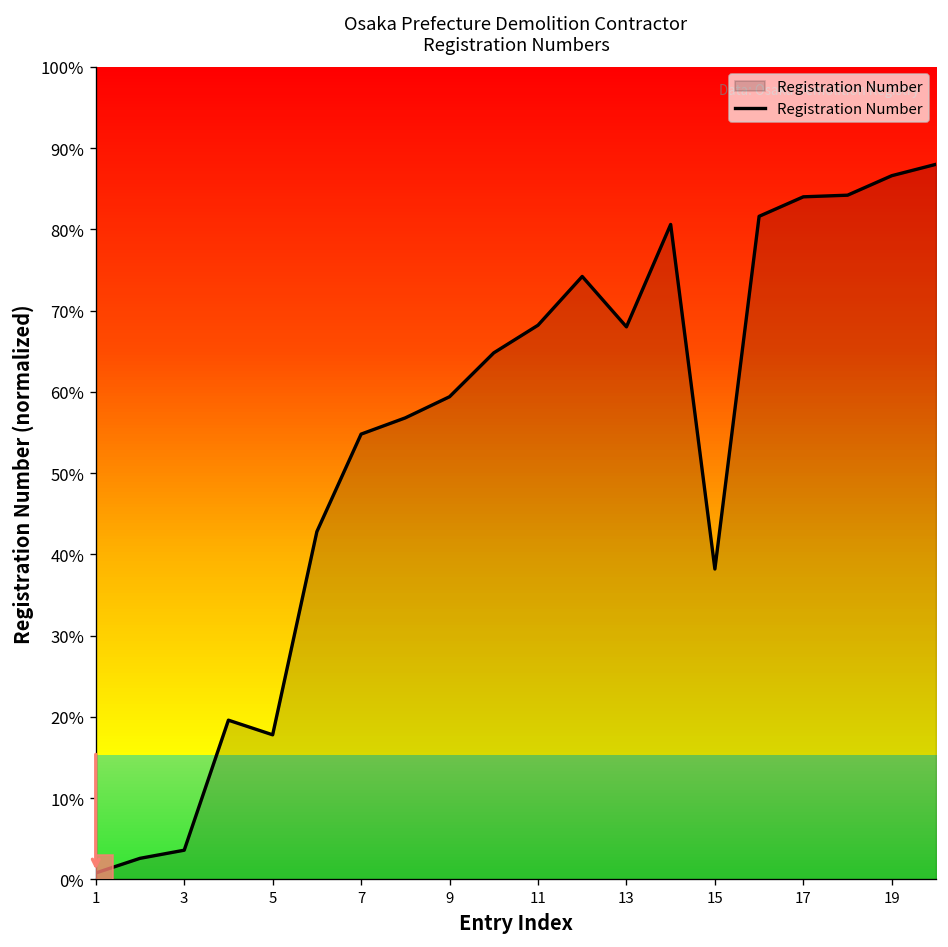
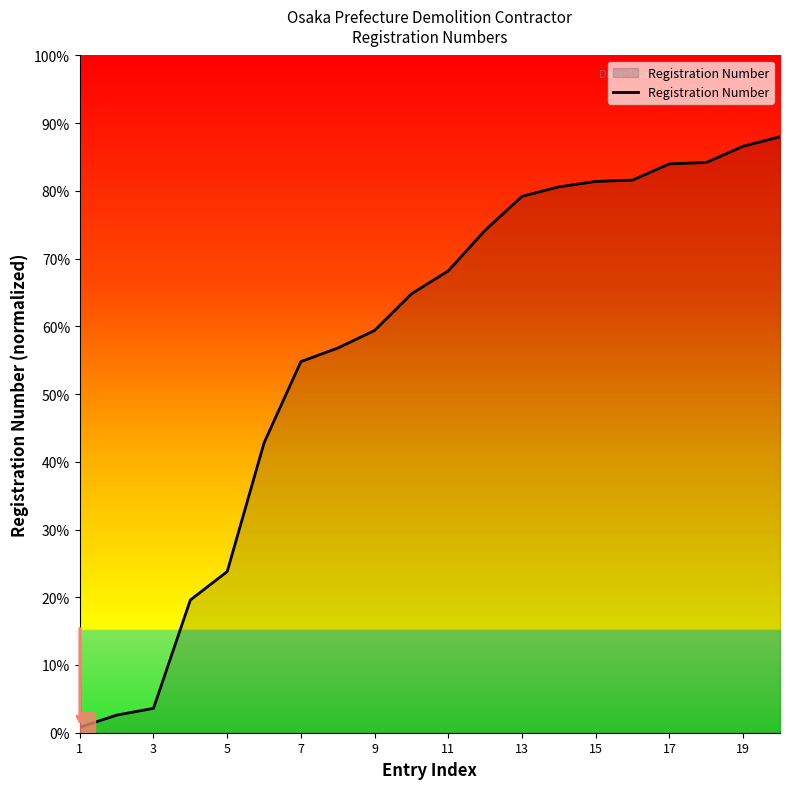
5: 18% -> 24%
13: 68% -> 79%
15: 38% -> 81%
